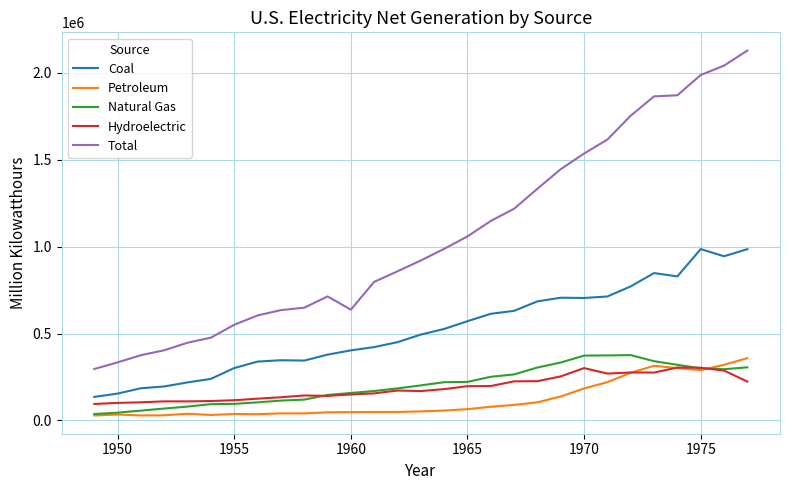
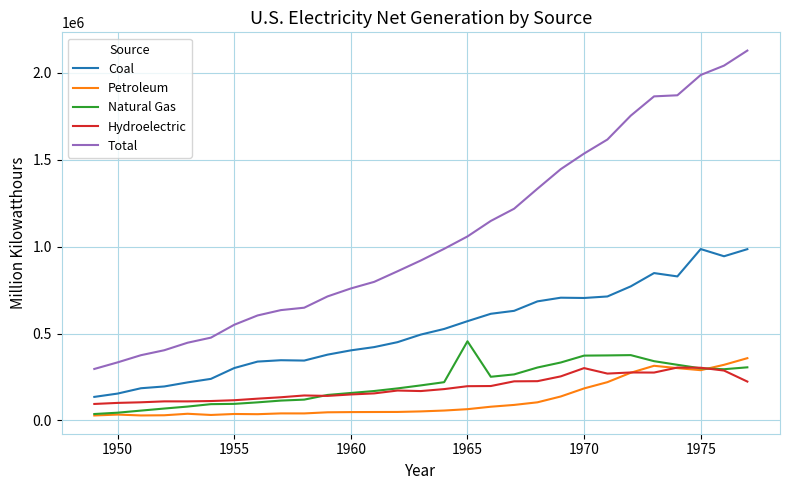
Total, 1960: 640000 -> 760000
Natural Gas, 1965: 220000 -> 460000
